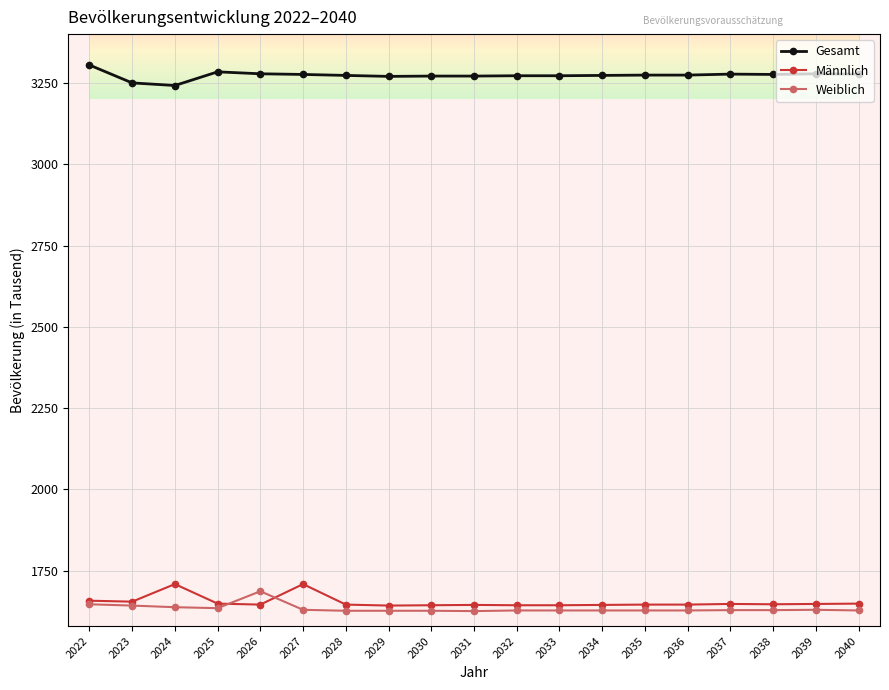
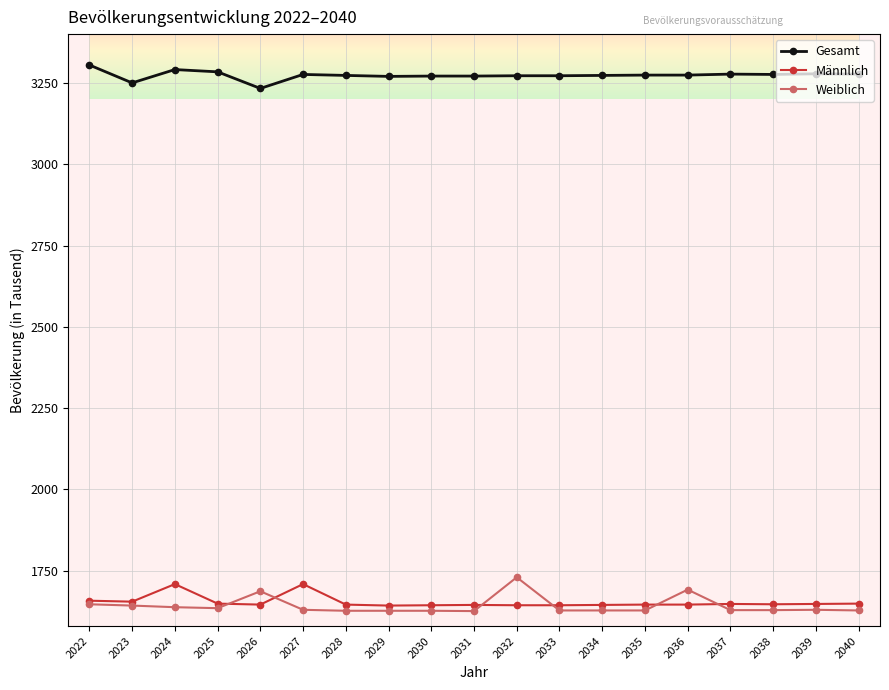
Gesamt, 2024: 3240 -> 3290
Gesamt, 2026: 3280 -> 3230
Weiblich, 2032: 1630 -> 1730
Weiblich, 2036: 1630 -> 1690
